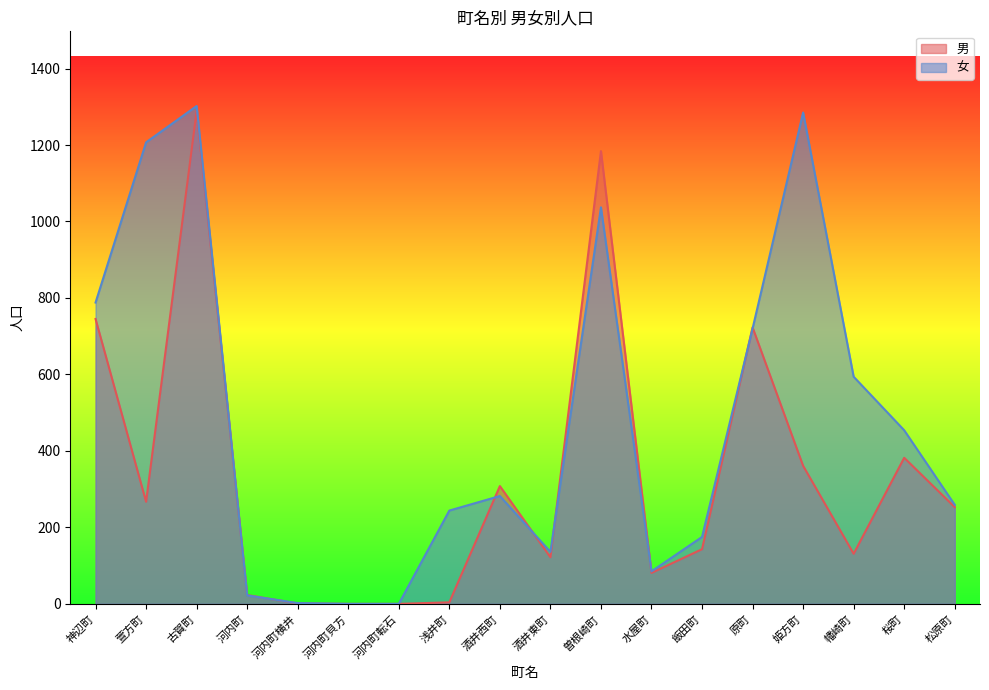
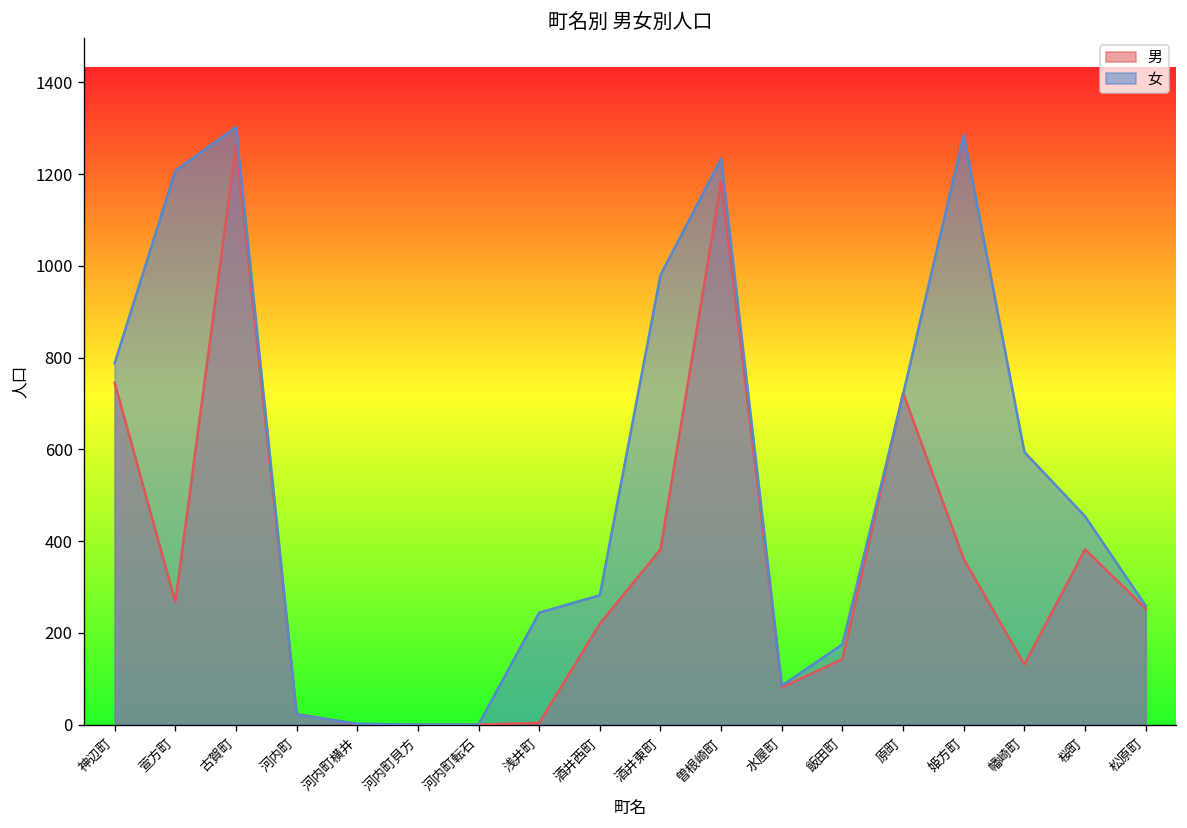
男, 古賀町: 1290 -> 1260
男, 酒井西町: 310 -> 220
男, 酒井東町: 120 -> 380
女, 酒井東町: 140 -> 980
女, 曽根崎町: 1040 -> 1230
